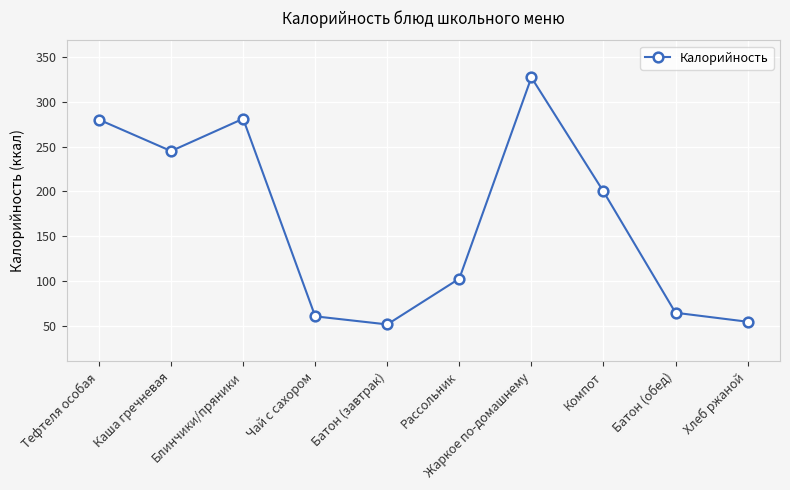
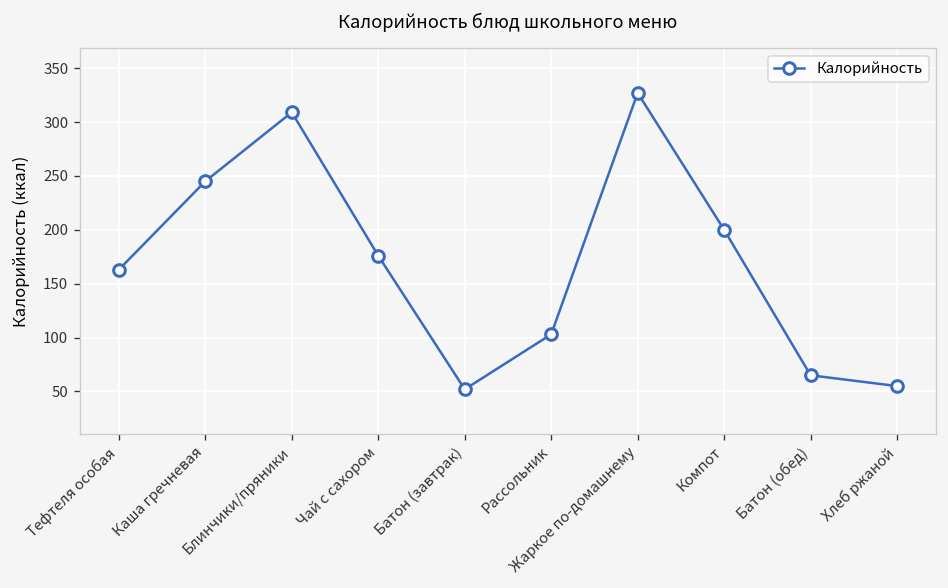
Тефтеля особая: 280 -> 160
Блинчики/пряники: 280 -> 310
Чай с сахором: 60 -> 180
